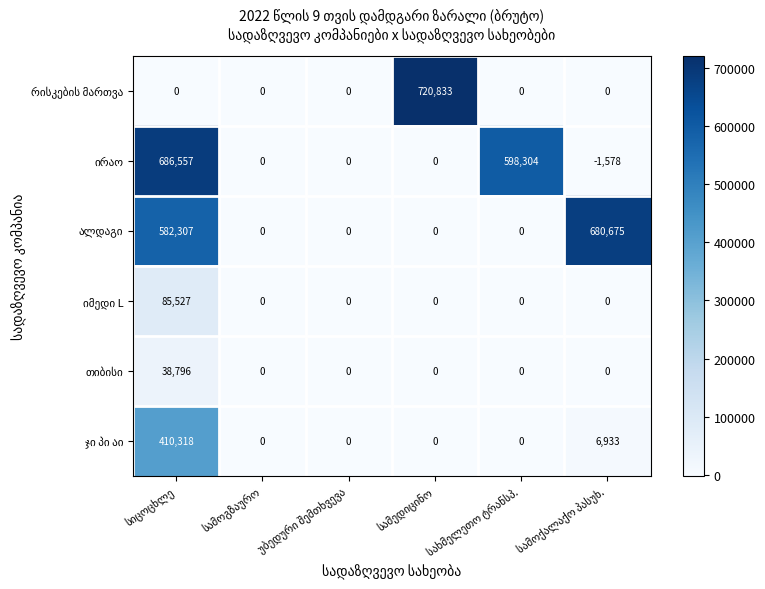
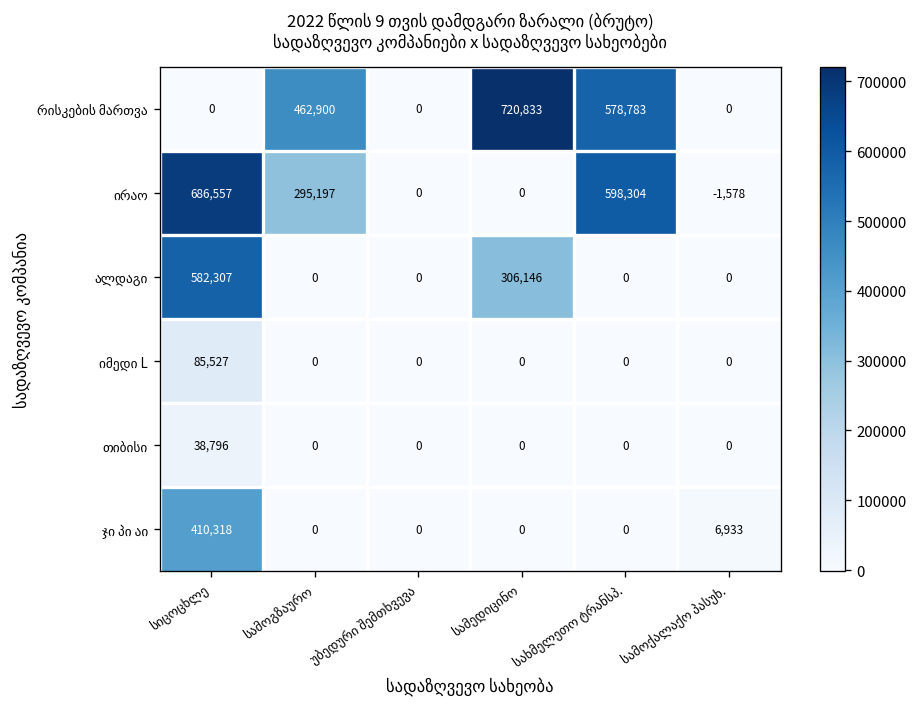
რისკების მართვა, სამოგზაურო: 0 -> 462,900
რისკების მართვა, სახმელეთო ტრანსპ.: 0 -> 578,783
ირაო, სამოგზაურო: 0 -> 295,197
ალდაგი, სამედიცინო: 0 -> 306,146
ალდაგი, სამოქალაქო პასუხ.: 680,675 -> 0
